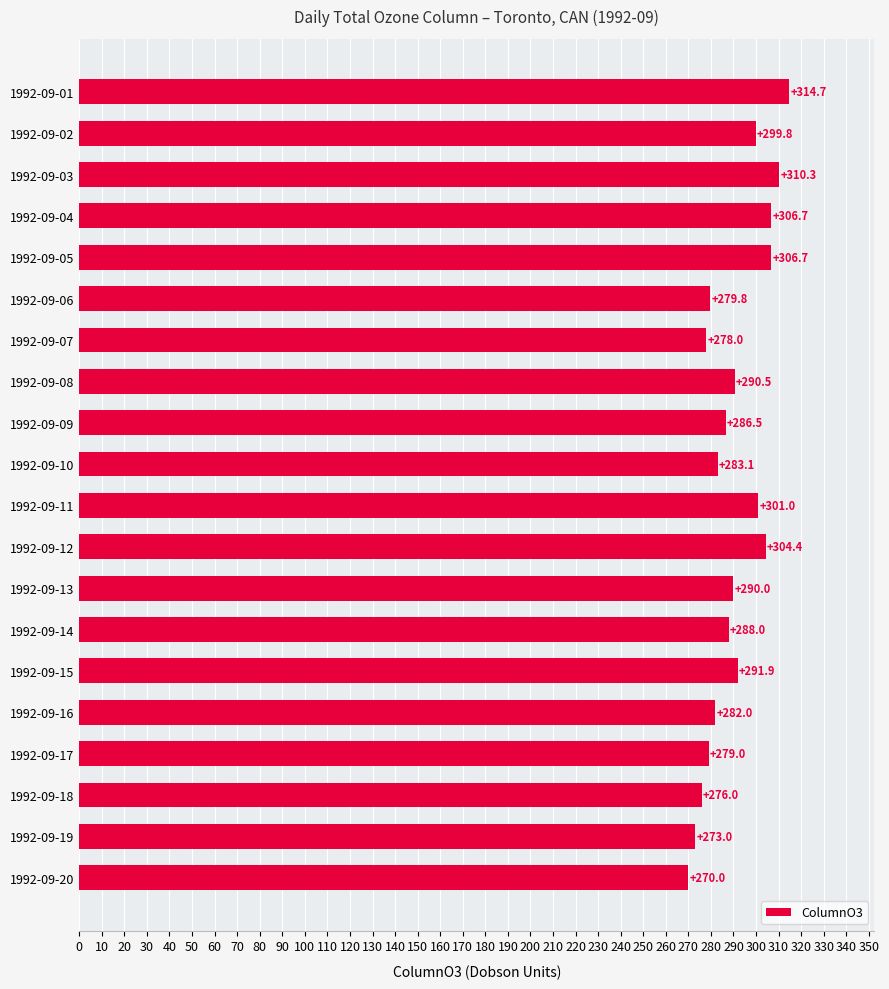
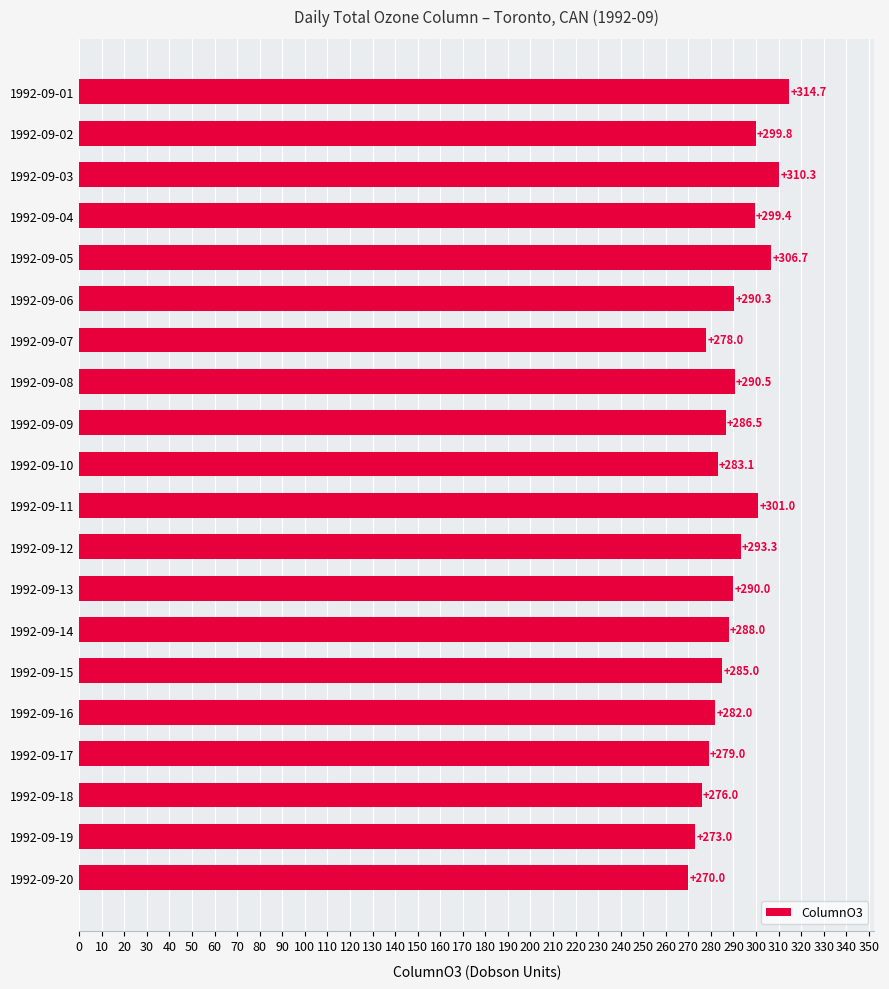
1992-09-04: +306.7 -> +299.4
1992-09-06: +279.8 -> +290.3
1992-09-12: +304.4 -> +293.3
1992-09-15: +291.9 -> +285.0
